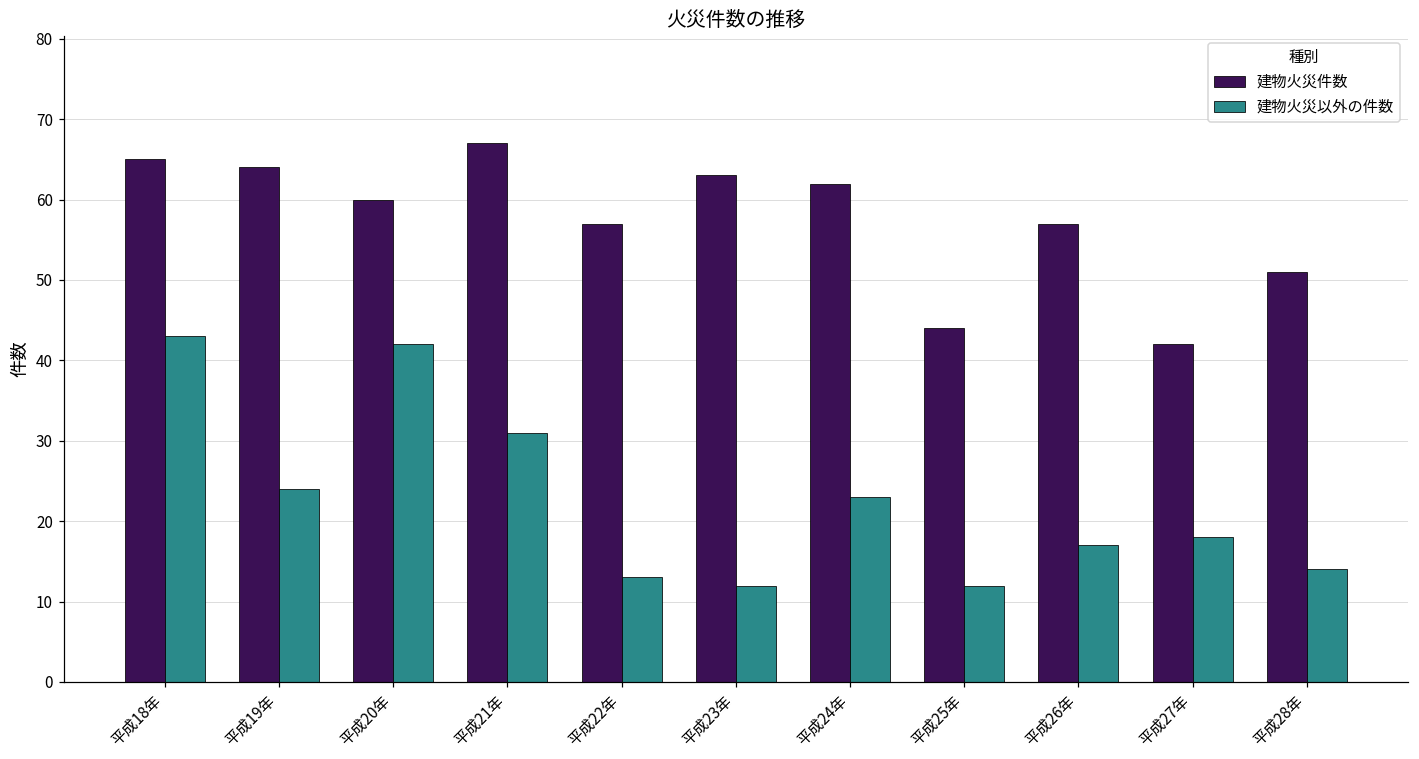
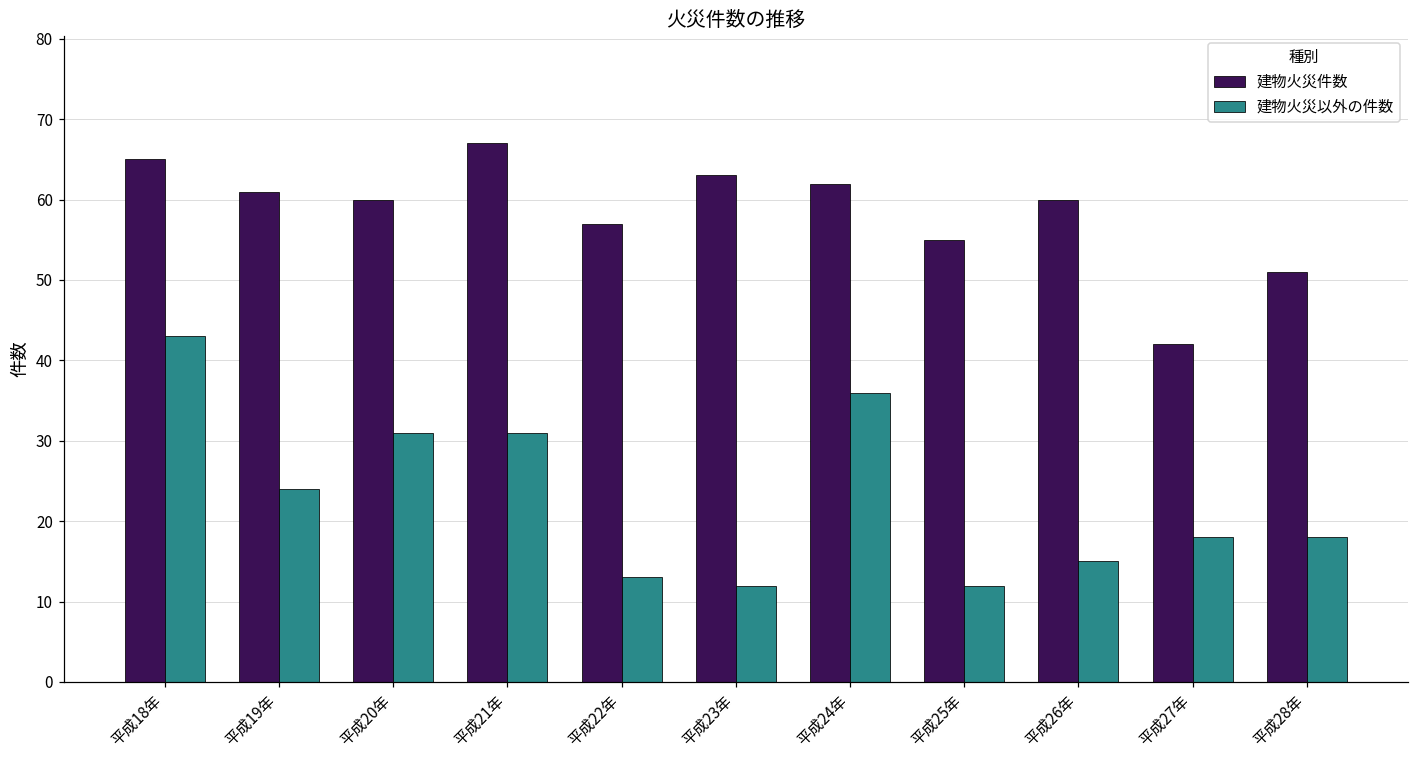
建物火災件数, 平成19年: 64 -> 61
建物火災以外の件数, 平成20年: 42 -> 31
建物火災以外の件数, 平成24年: 23 -> 36
建物火災件数, 平成25年: 44 -> 55
建物火災件数, 平成26年: 57 -> 60
建物火災以外の件数, 平成26年: 17 -> 15
建物火災以外の件数, 平成28年: 14 -> 18
